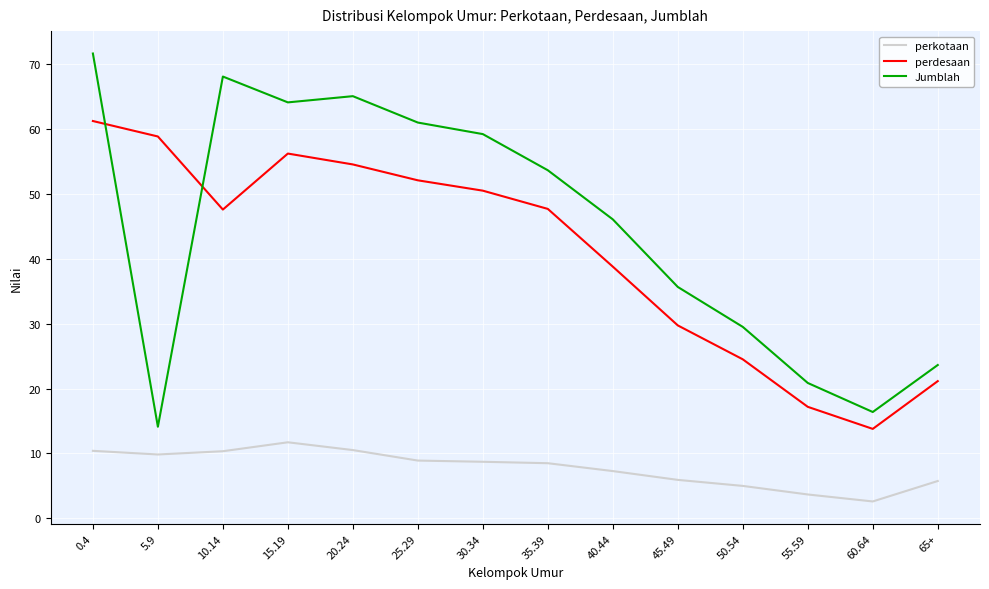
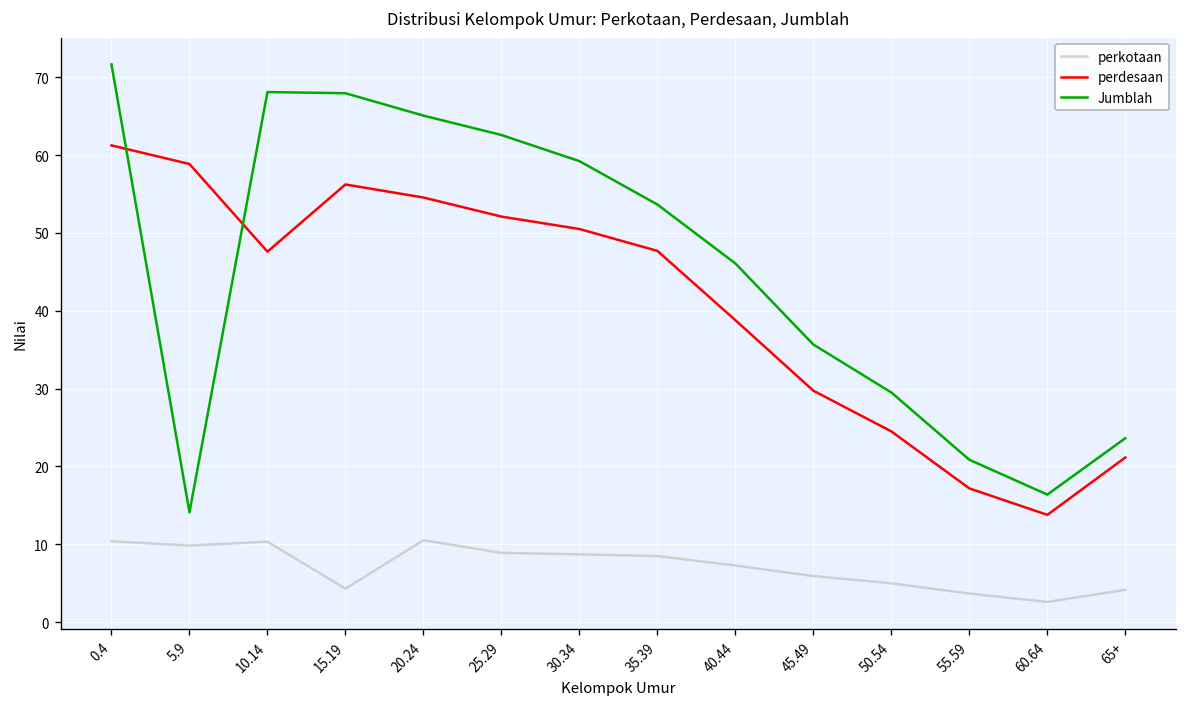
perkotaan, 15.19: 12 -> 4
Jumblah, 15.19: 64 -> 68
Jumblah, 25.29: 61 -> 63
perkotaan, 65+: 6 -> 4
